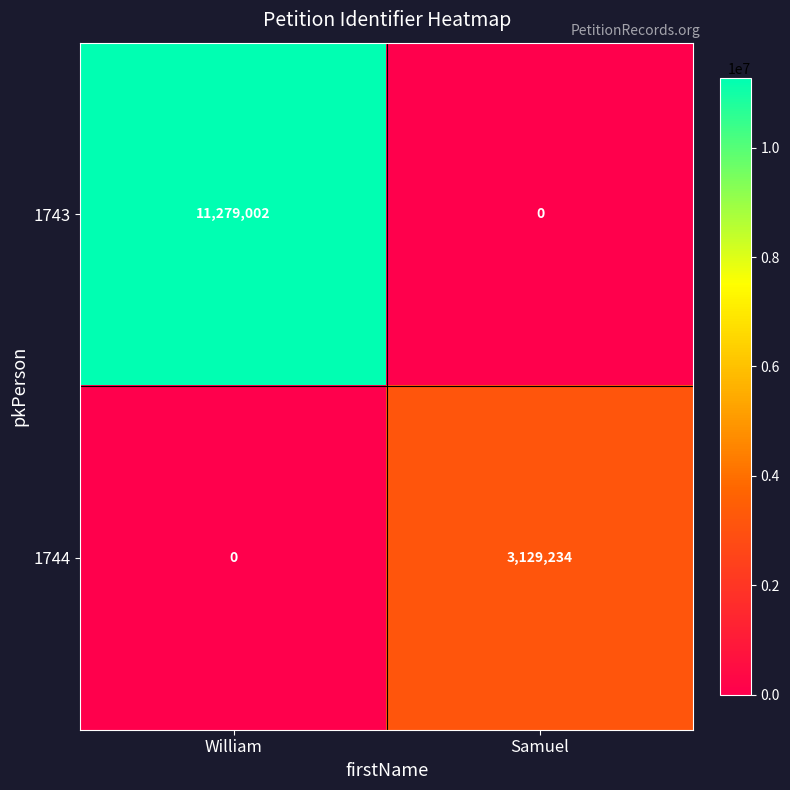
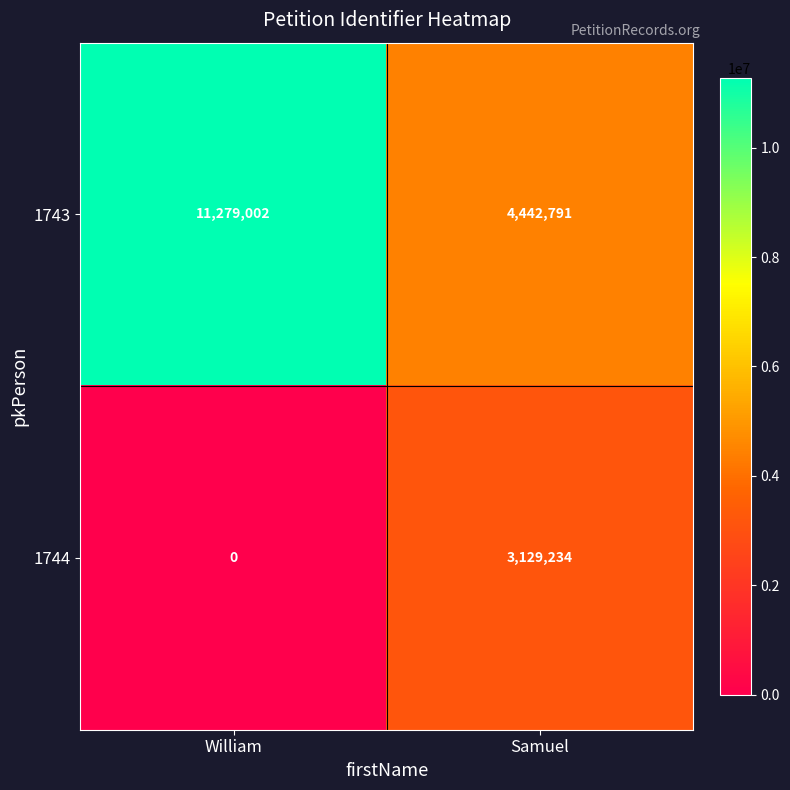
1743, Samuel: 0 -> 4,442,791
